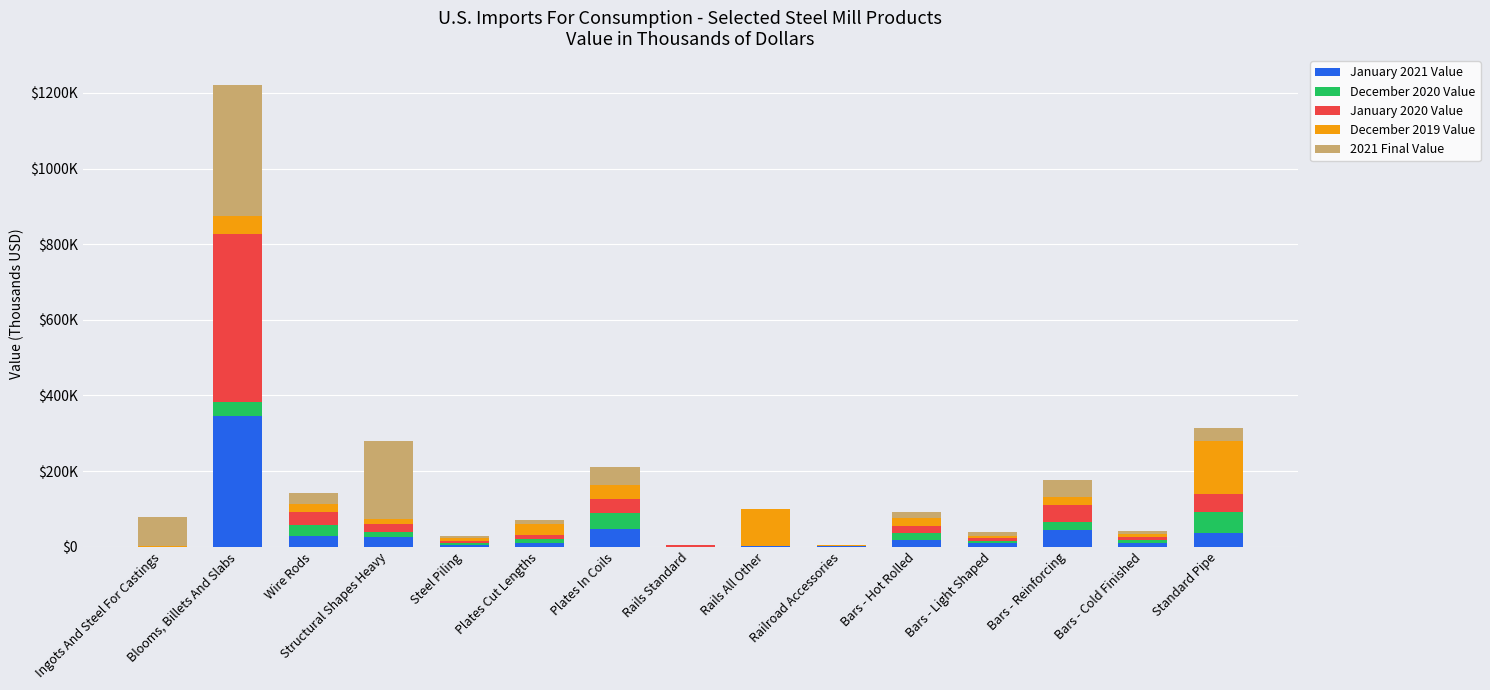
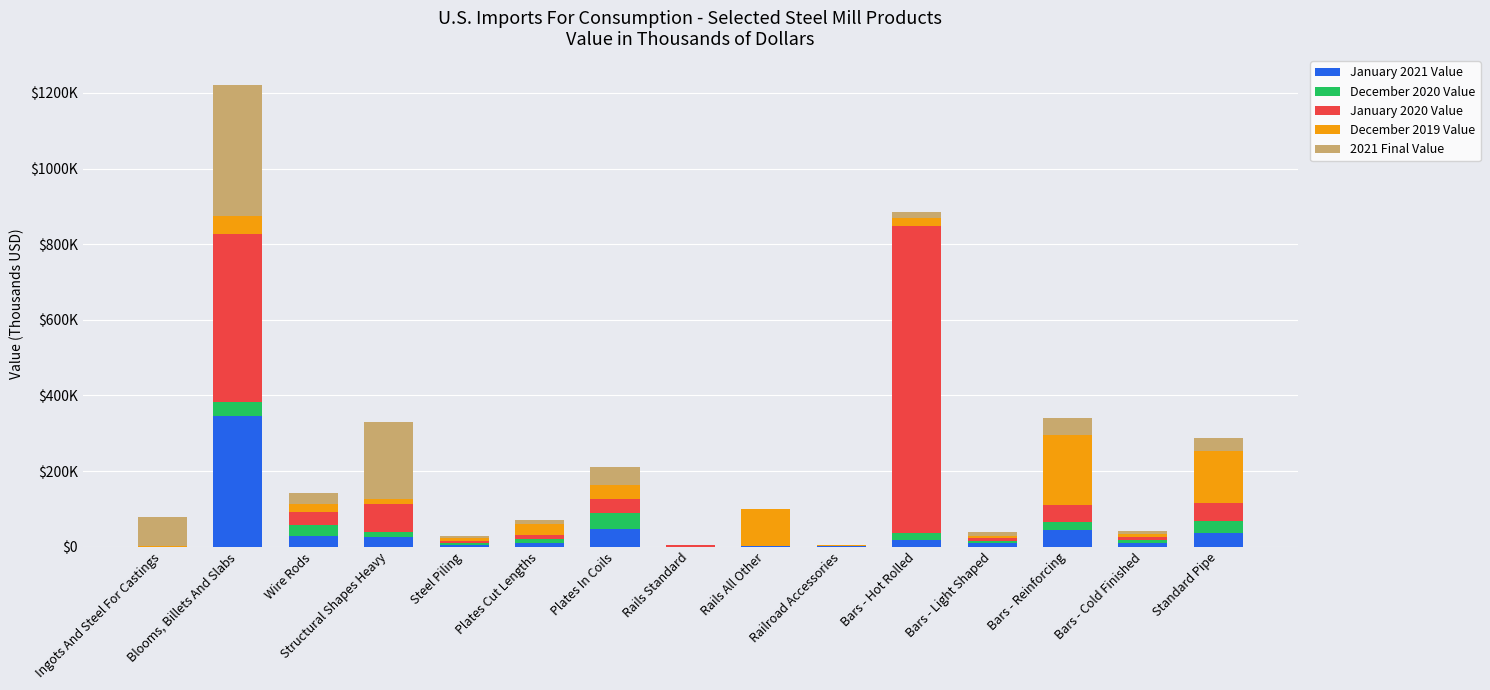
January 2020 Value, Structural Shapes Heavy: $20000 -> $70000
January 2020 Value, Bars - Hot Rolled: $20000 -> $810000
December 2019 Value, Bars - Reinforcing: $20000 -> $190000
December 2020 Value, Standard Pipe: $60000 -> $30000
